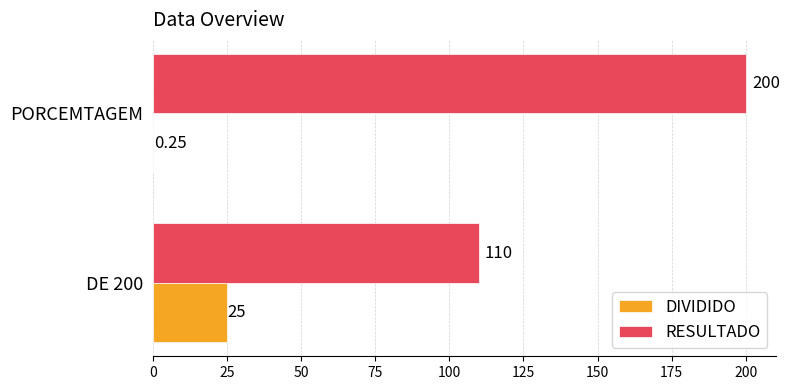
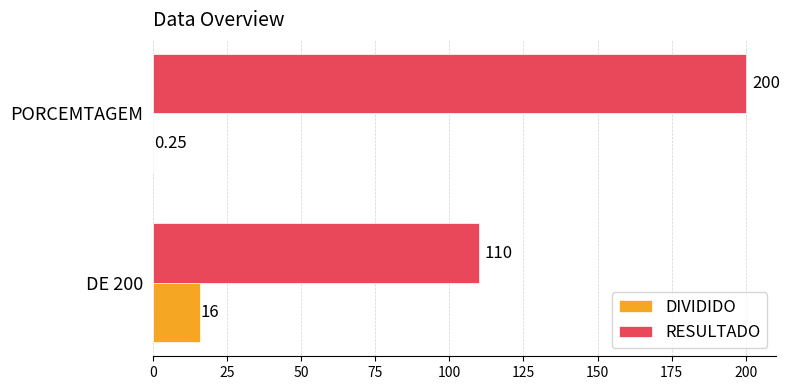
DIVIDIDO, DE 200: 25 -> 16
